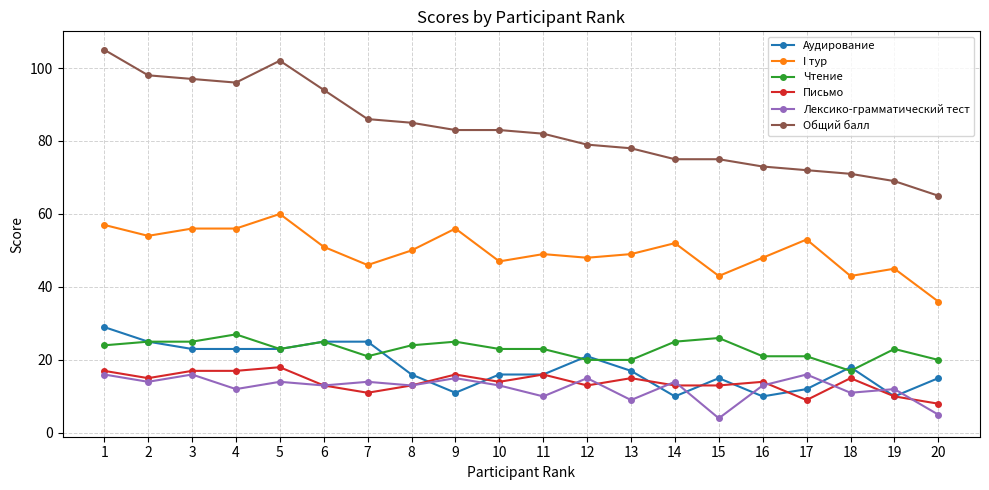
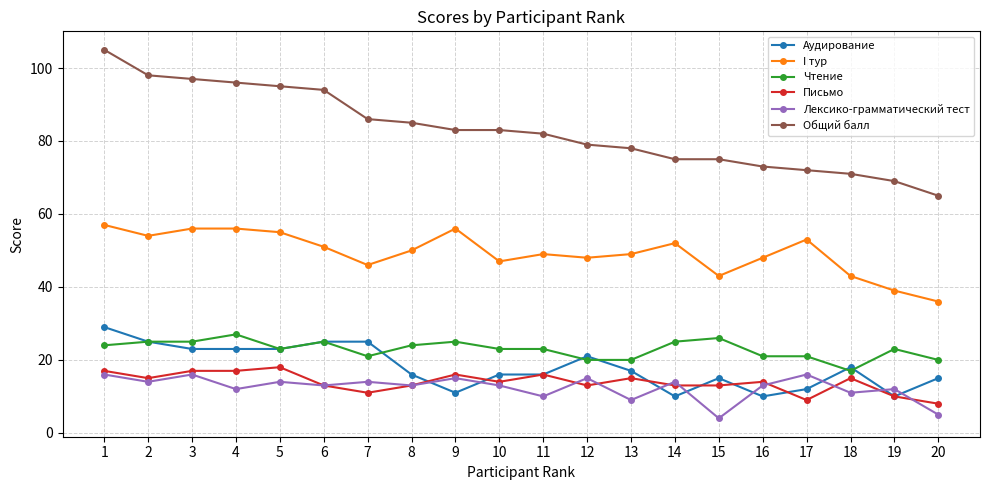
I тур, 5: 60 -> 55
Общий балл, 5: 102 -> 95
I тур, 19: 45 -> 39
